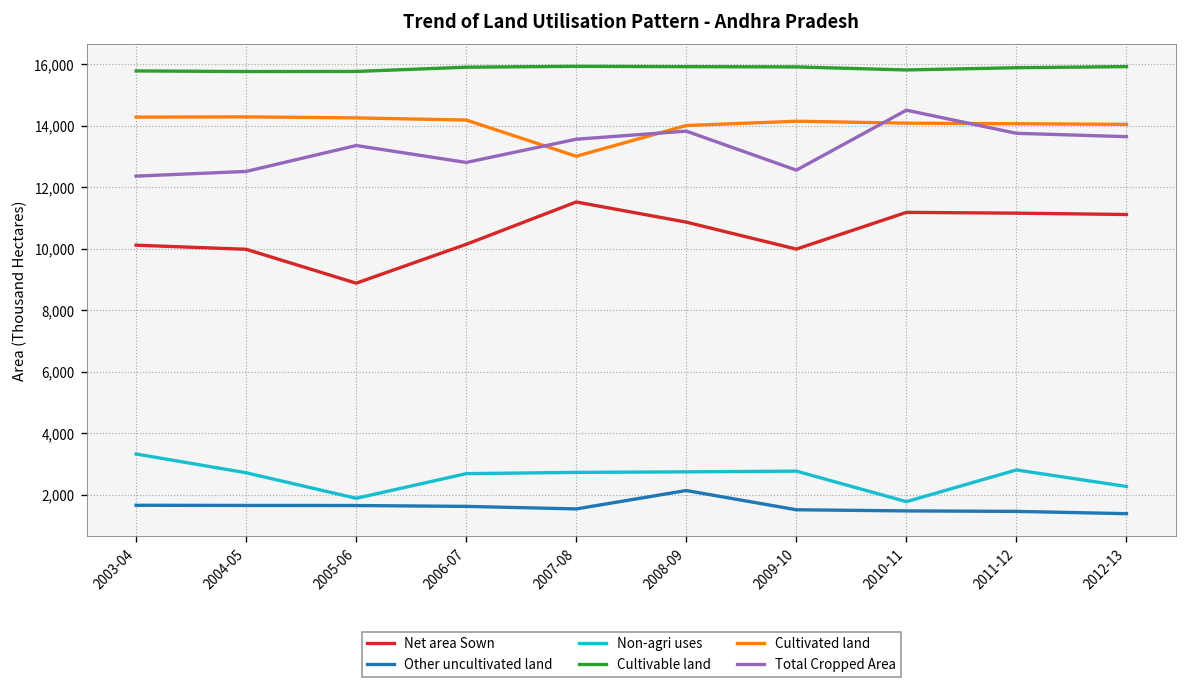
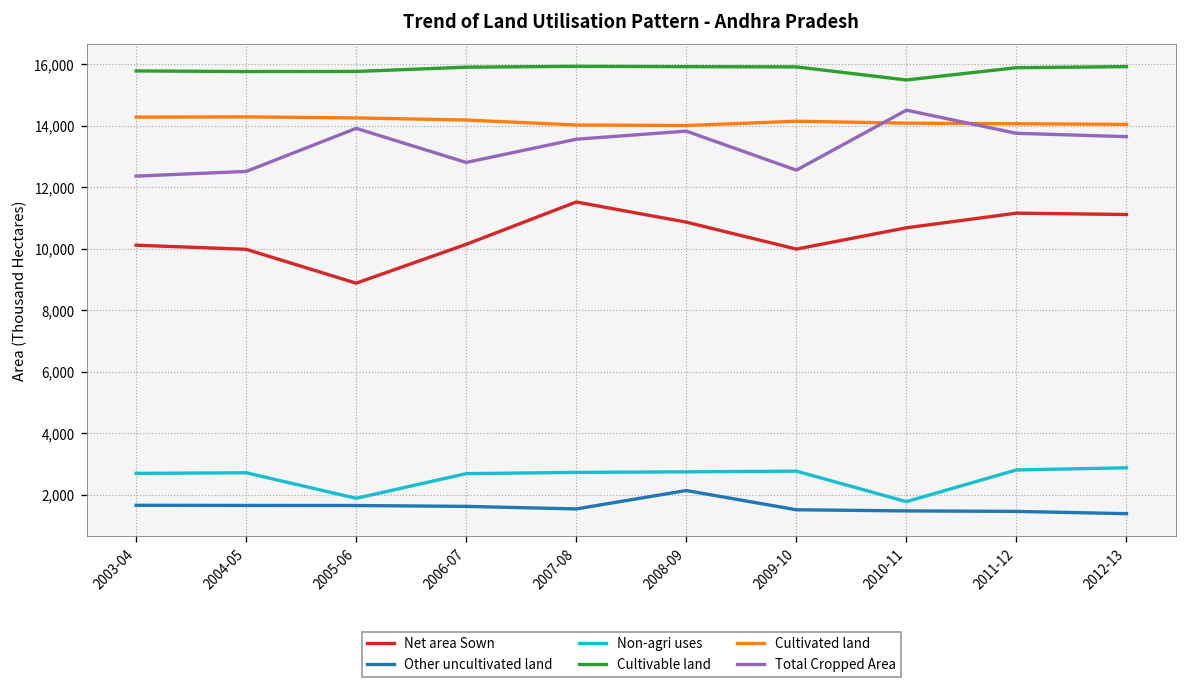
Non-agri uses, 2003-04: 3,300 -> 2,700
Total Cropped Area, 2005-06: 13,400 -> 13,900
Cultivated land, 2007-08: 13,000 -> 14,000
Net area Sown, 2010-11: 11,200 -> 10,700
Cultivable land, 2010-11: 15,800 -> 15,500
Non-agri uses, 2012-13: 2,300 -> 2,900
